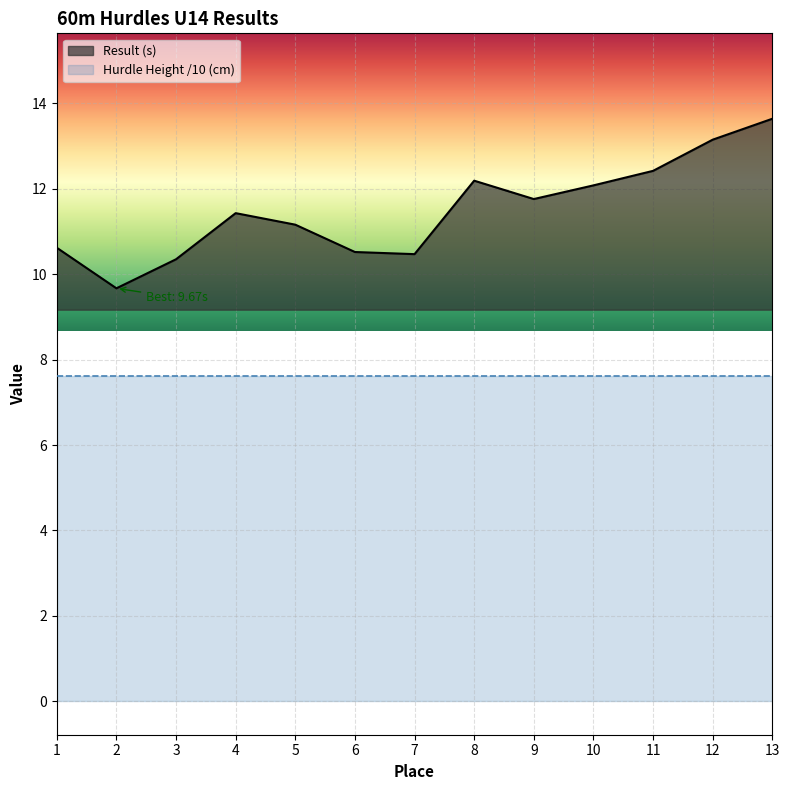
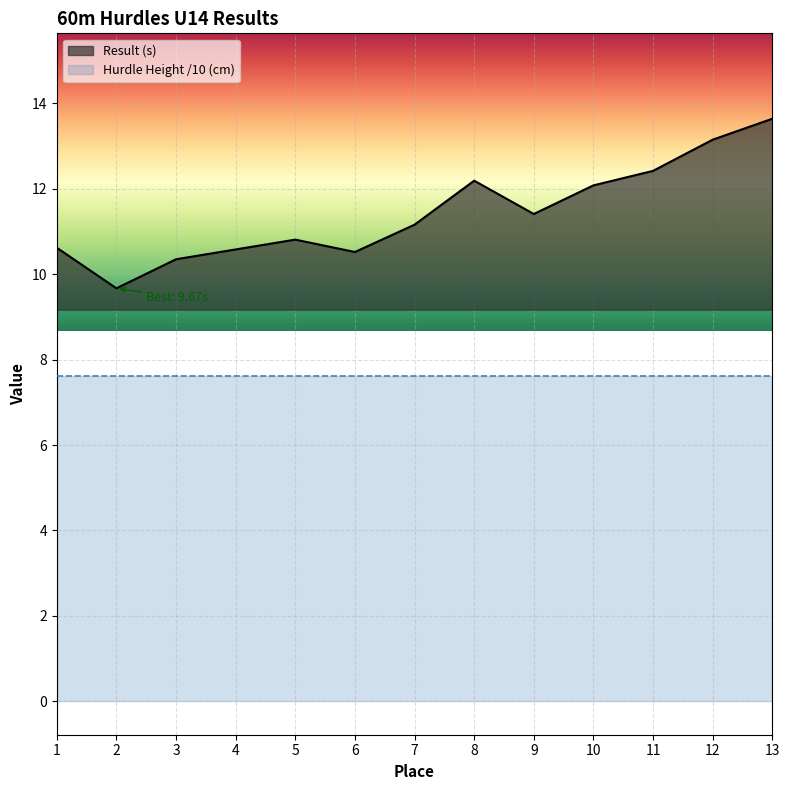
Result (s), 4: 11.4 -> 10.6
Result (s), 5: 11.2 -> 10.8
Result (s), 7: 10.5 -> 11.2
Result (s), 9: 11.8 -> 11.4
